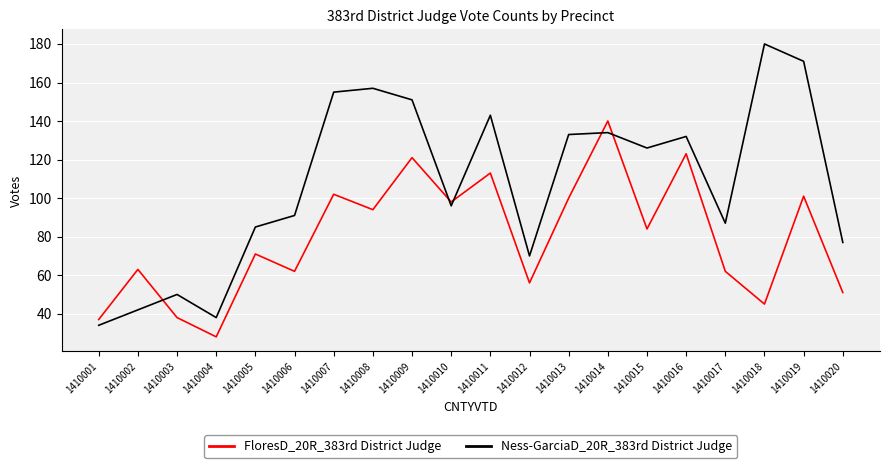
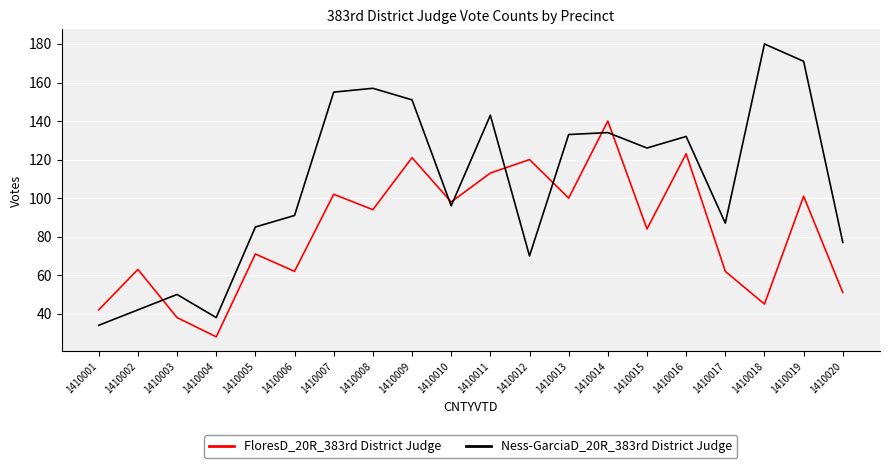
FloresD_20R_383rd District Judge, 1410001: 37 -> 42
FloresD_20R_383rd District Judge, 1410012: 56 -> 120
